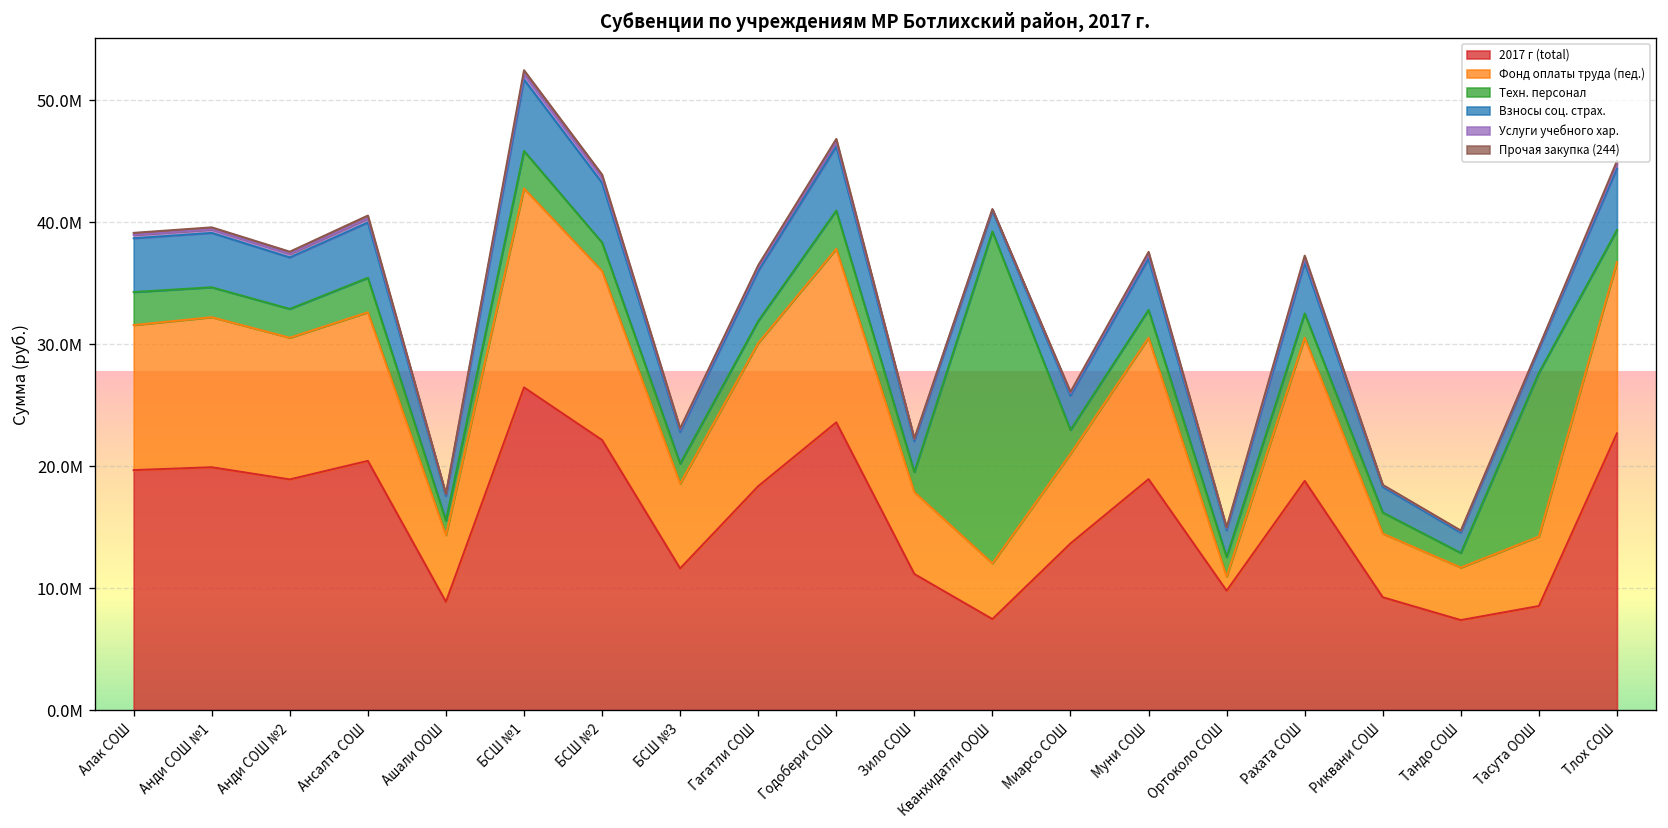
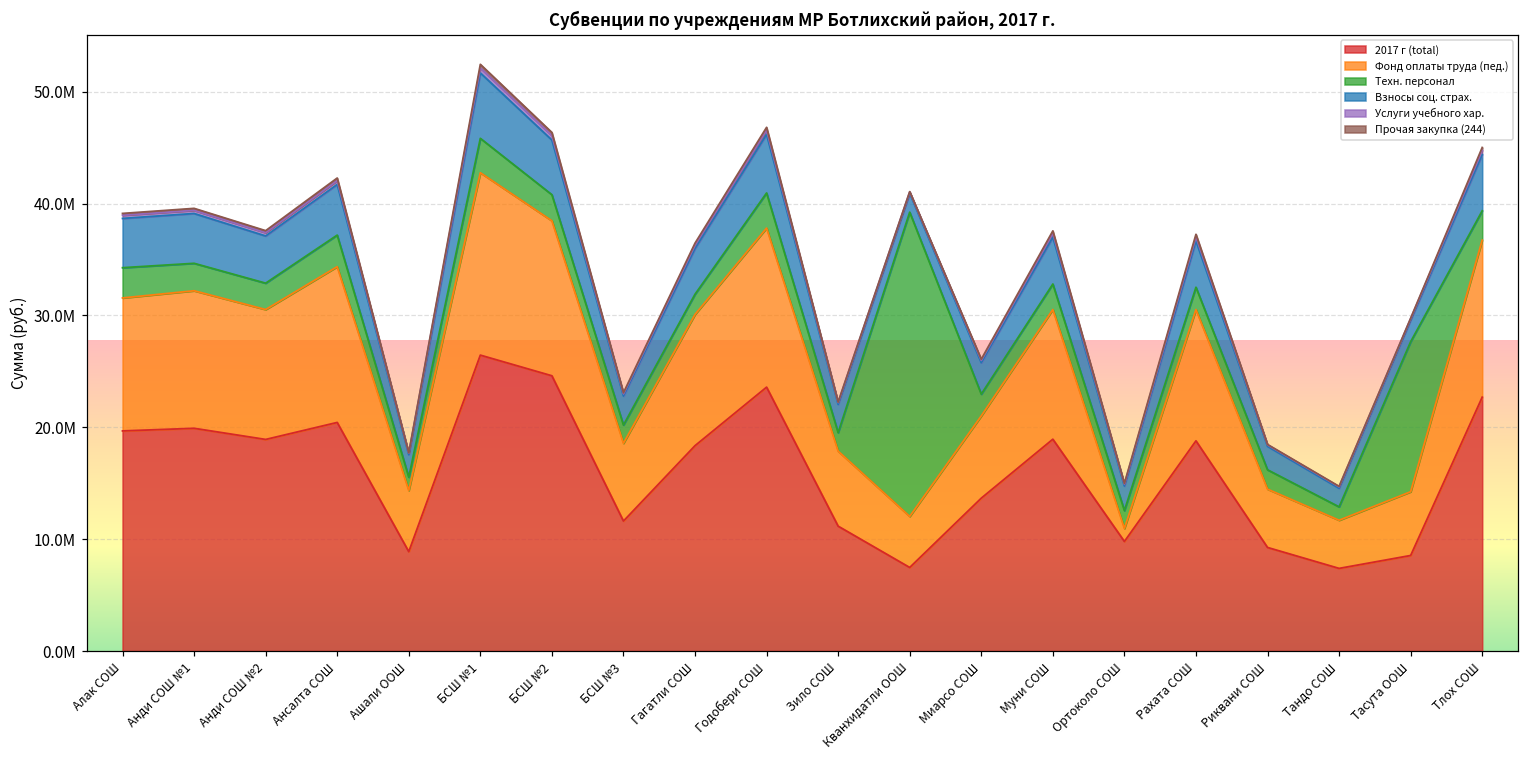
Фонд оплаты труда (пед.), Ансалта СОШ: 12200000 -> 13900000
2017 г (total), БСШ №2: 22100000 -> 24600000
